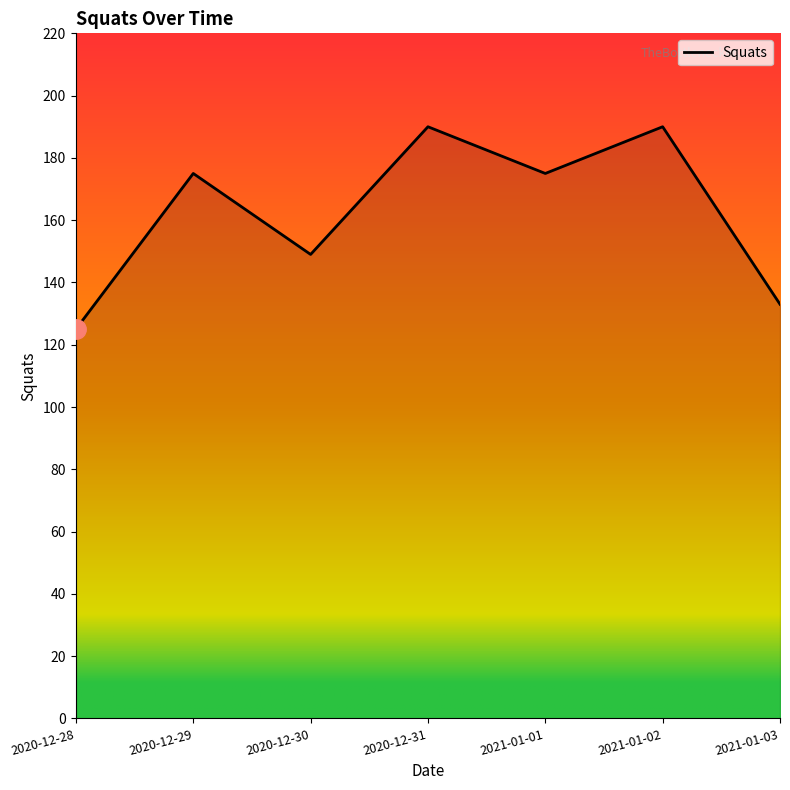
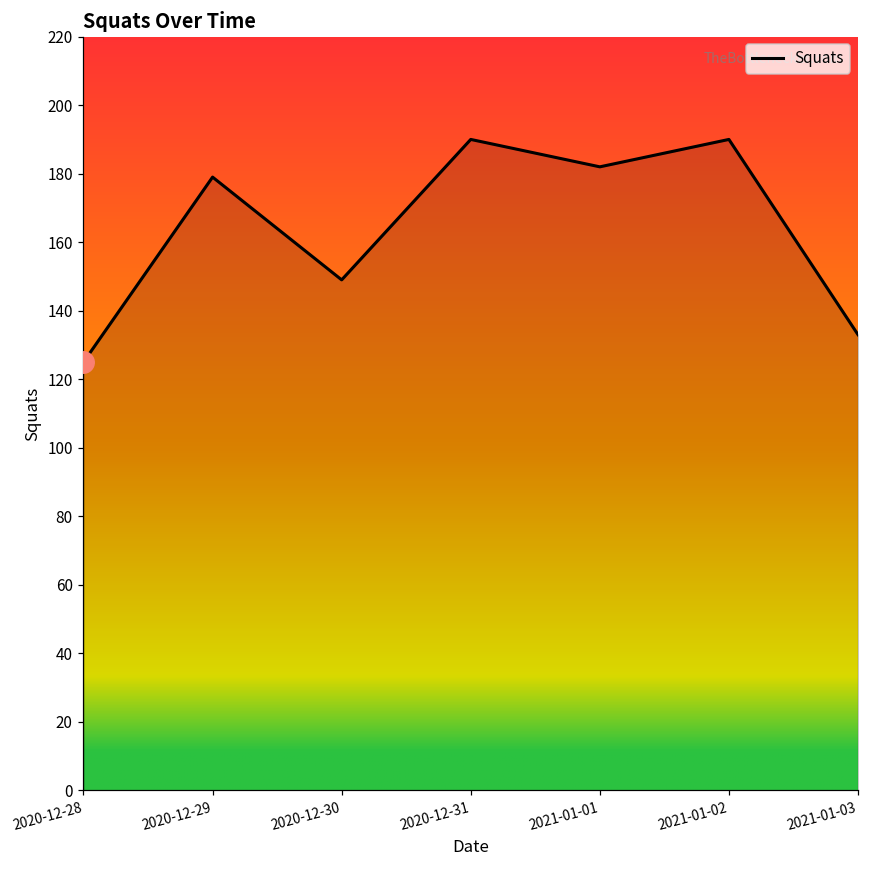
Squats, 2020-12-29: 175 -> 179
Squats, 2021-01-01: 175 -> 182
